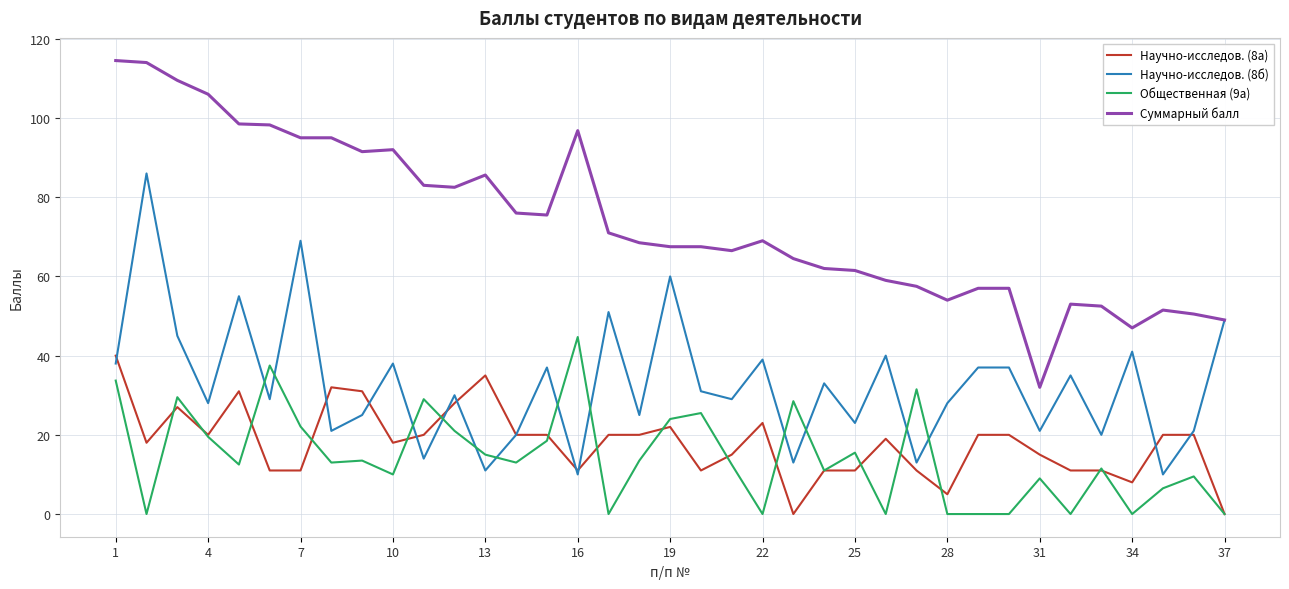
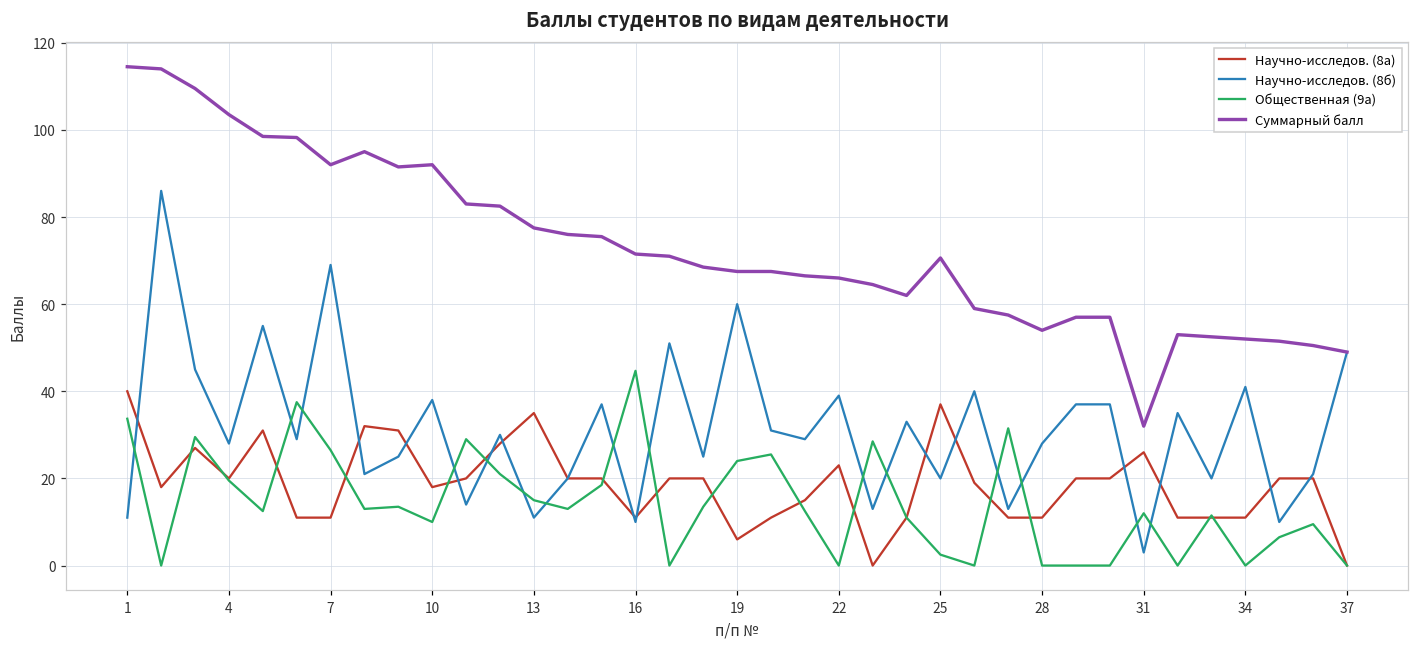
Научно-исследов. (8б), 1: 38 -> 11
Суммарный балл, 4: 106 -> 104
Общественная (9а), 7: 22 -> 27
Суммарный балл, 7: 95 -> 92
Суммарный балл, 13: 86 -> 78
Суммарный балл, 16: 97 -> 72
Научно-исследов. (8а), 19: 22 -> 6
Суммарный балл, 22: 69 -> 66
Научно-исследов. (8а), 25: 11 -> 37
Научно-исследов. (8б), 25: 23 -> 20
Общественная (9а), 25: 16 -> 3
Суммарный балл, 25: 62 -> 71
Научно-исследов. (8а), 28: 5 -> 11
Научно-исследов. (8а), 31: 15 -> 26
Научно-исследов. (8б), 31: 21 -> 3
Общественная (9а), 31: 9 -> 12
Научно-исследов. (8а), 34: 8 -> 11
Суммарный балл, 34: 47 -> 52
